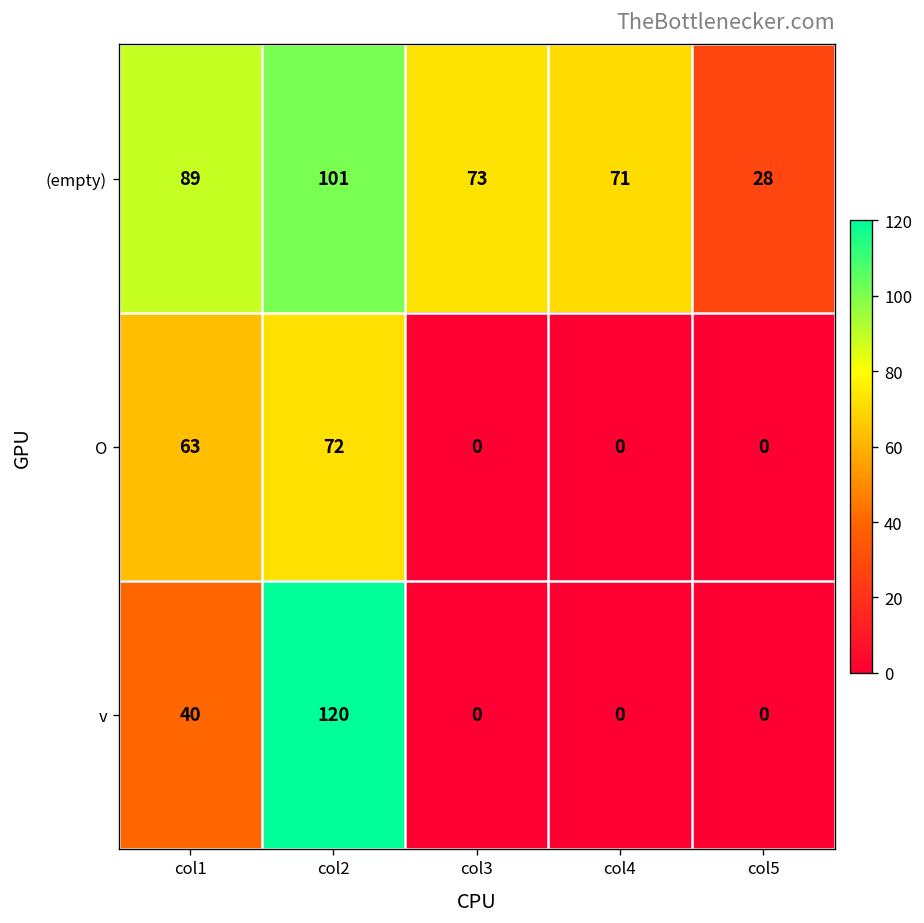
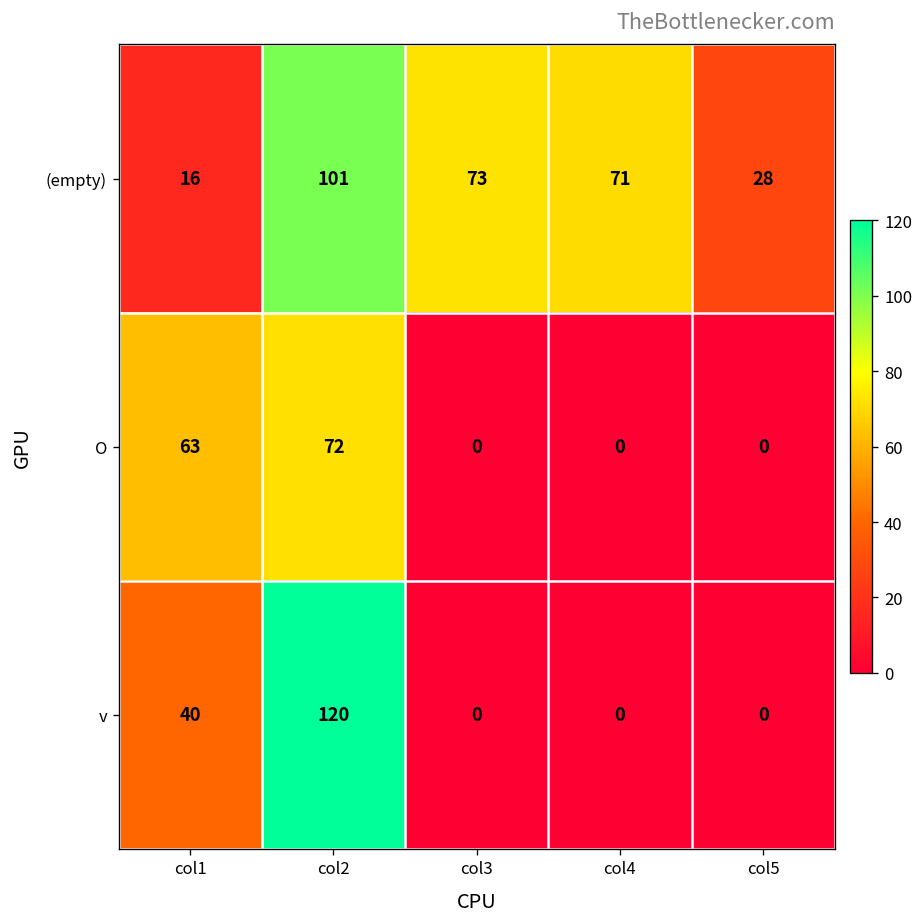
(empty), col1: 89 -> 16
